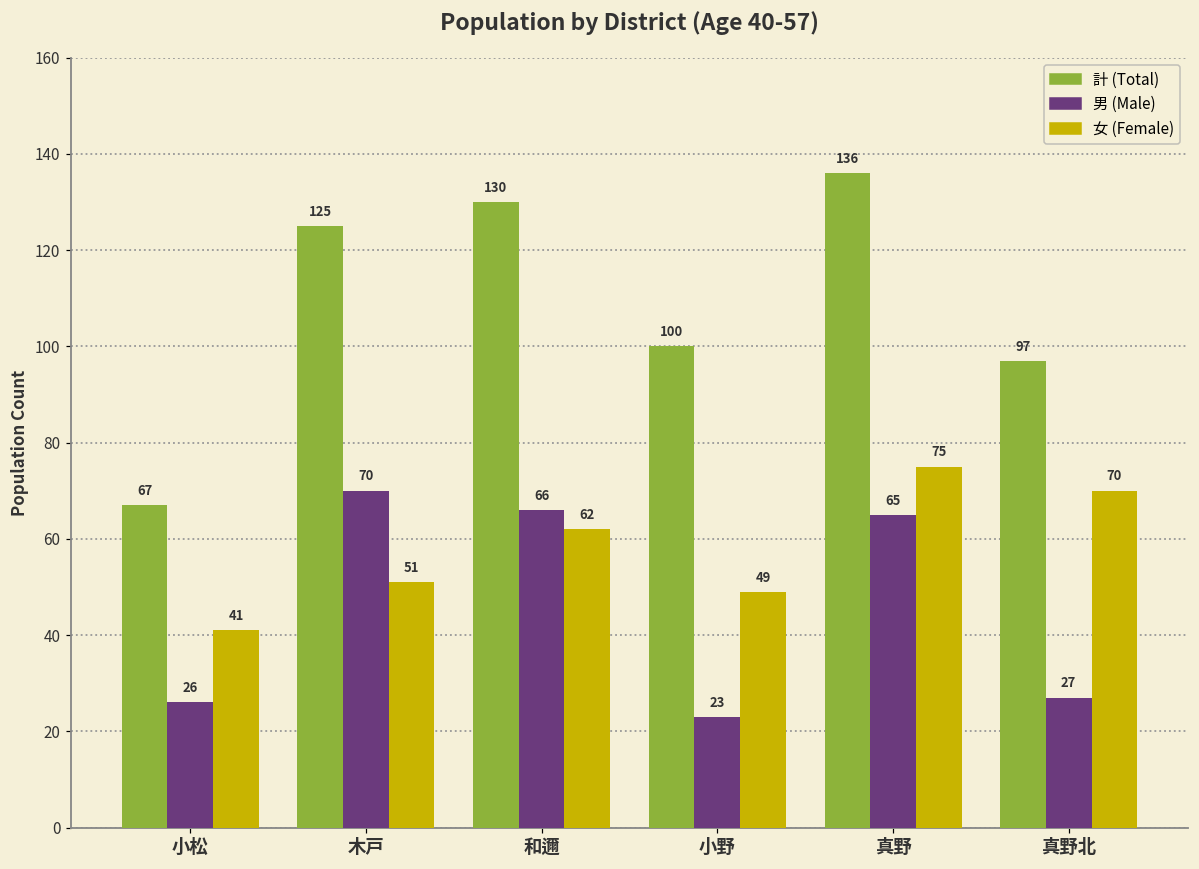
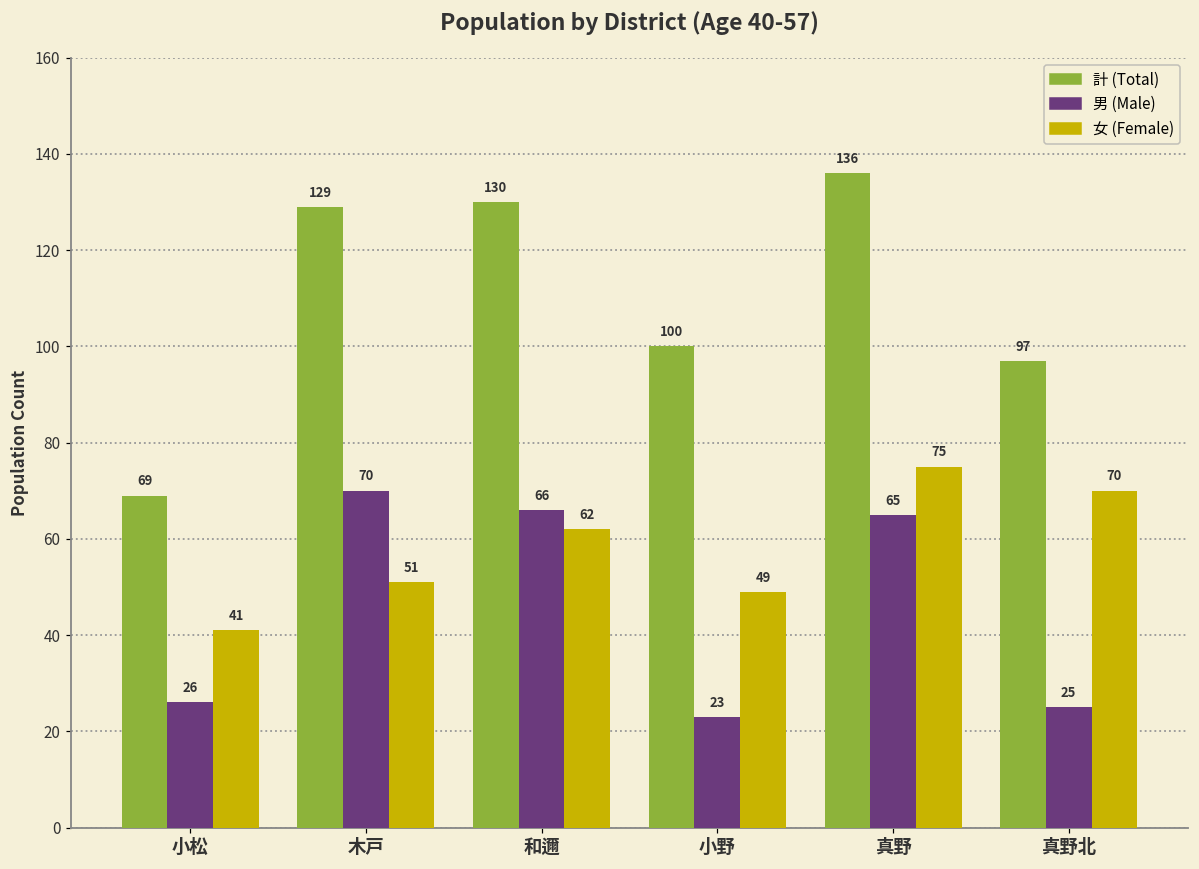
計 (Total), 小松: 67 -> 69
計 (Total), 木戸: 125 -> 129
男 (Male), 真野北: 27 -> 25
